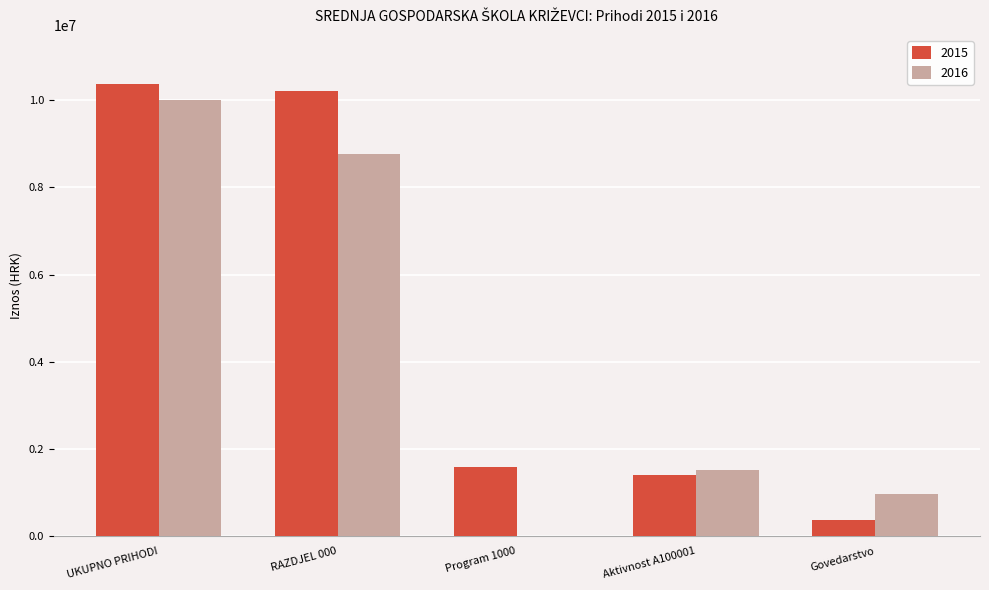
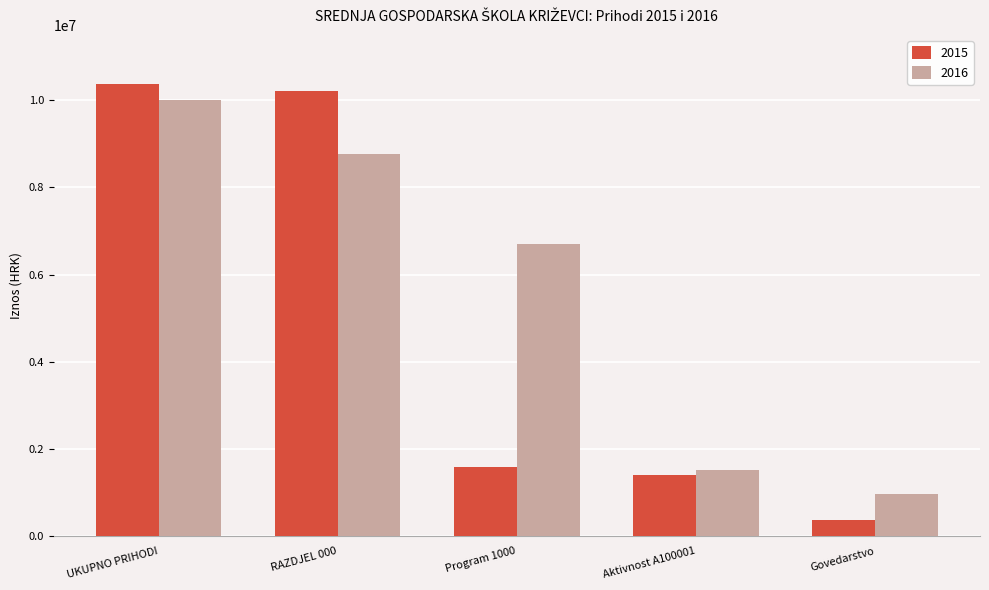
2016, Program 1000: 0 -> 6700000
